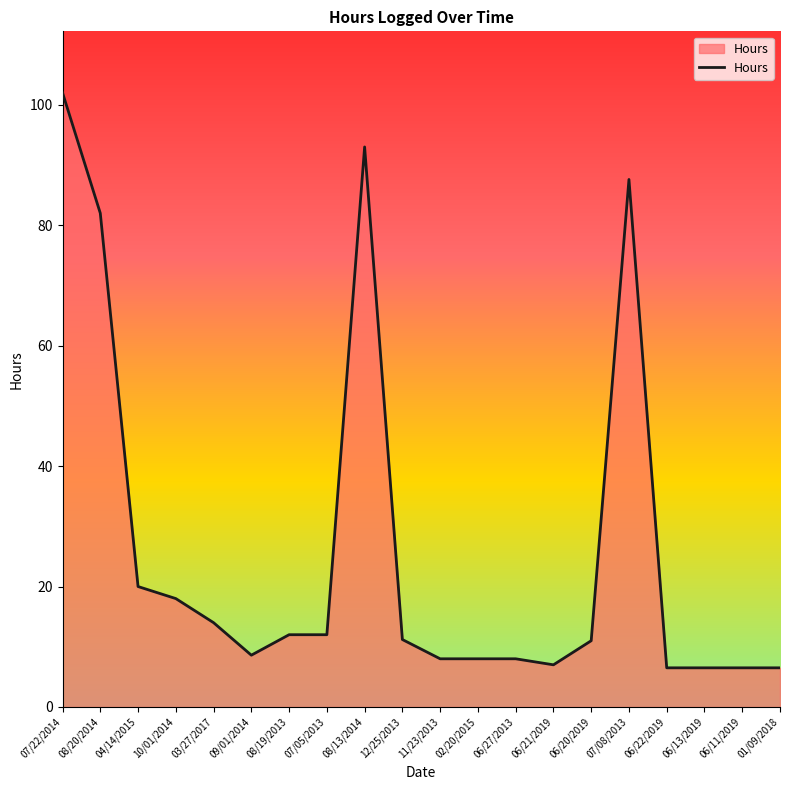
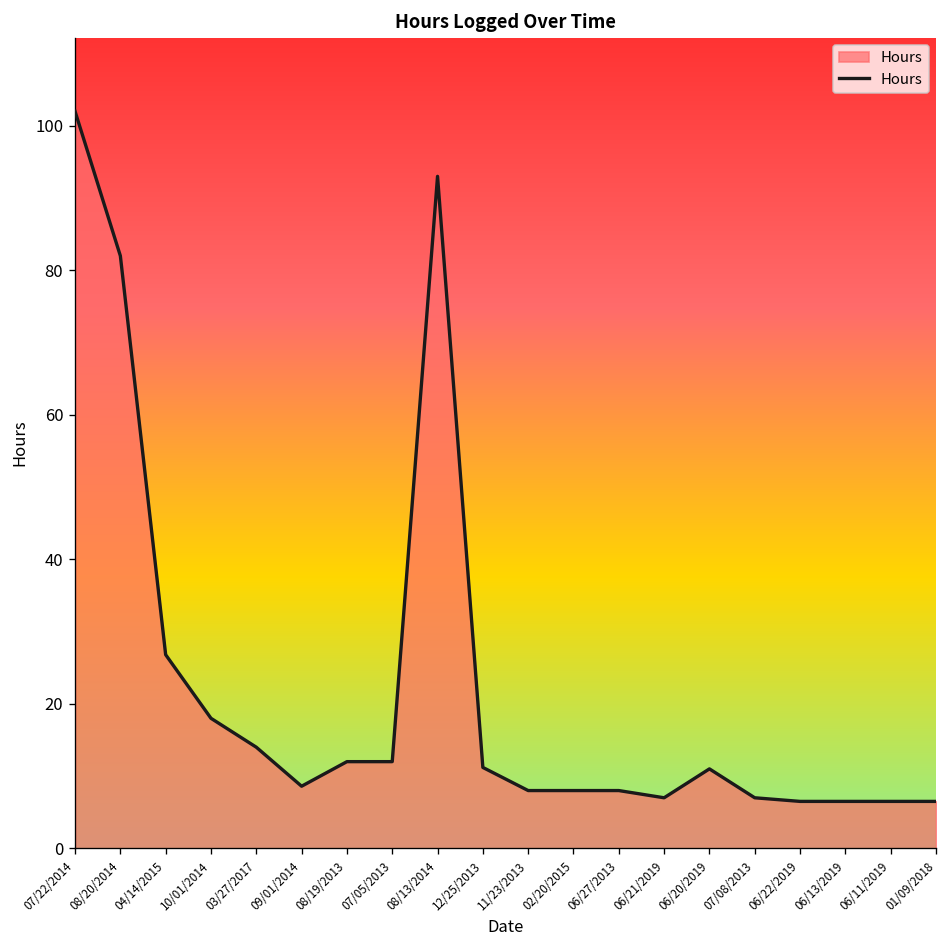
04/14/2015: 20 -> 27
07/08/2013: 88 -> 7
